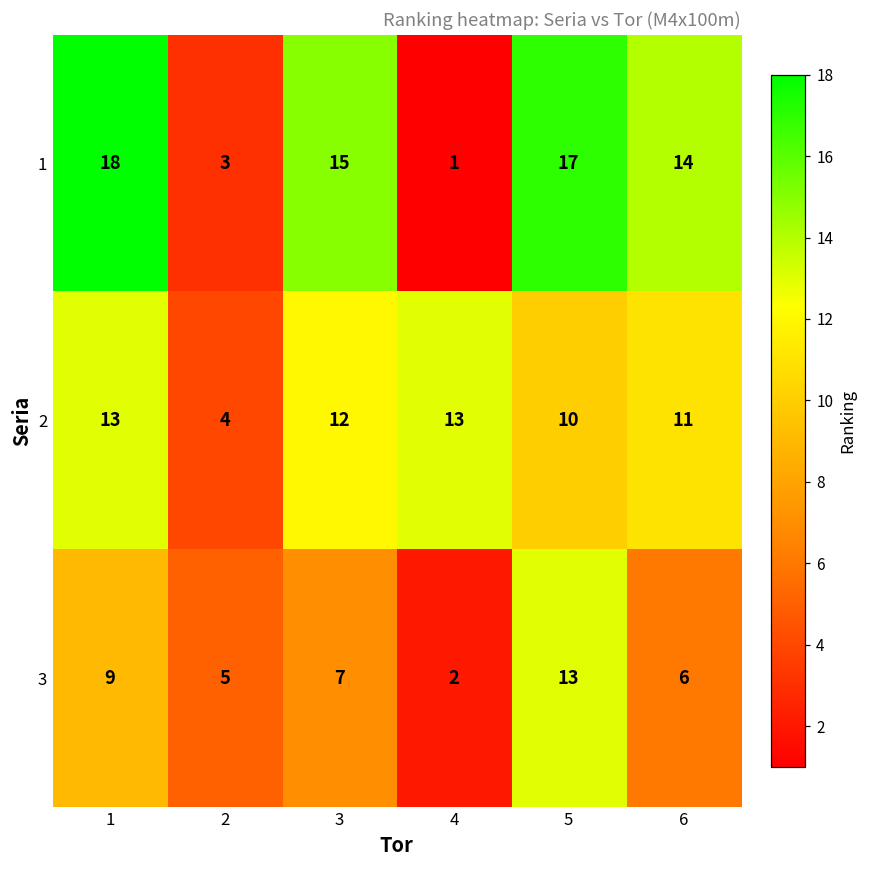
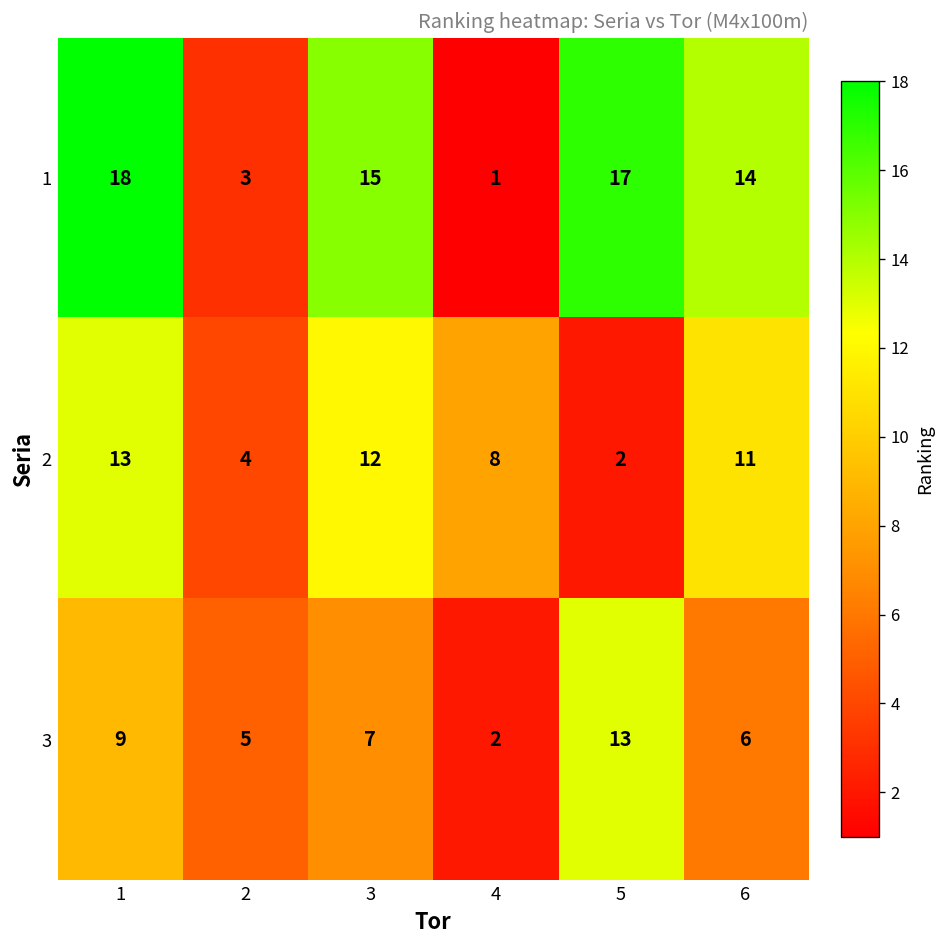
2, 4: 13 -> 8
2, 5: 10 -> 2
